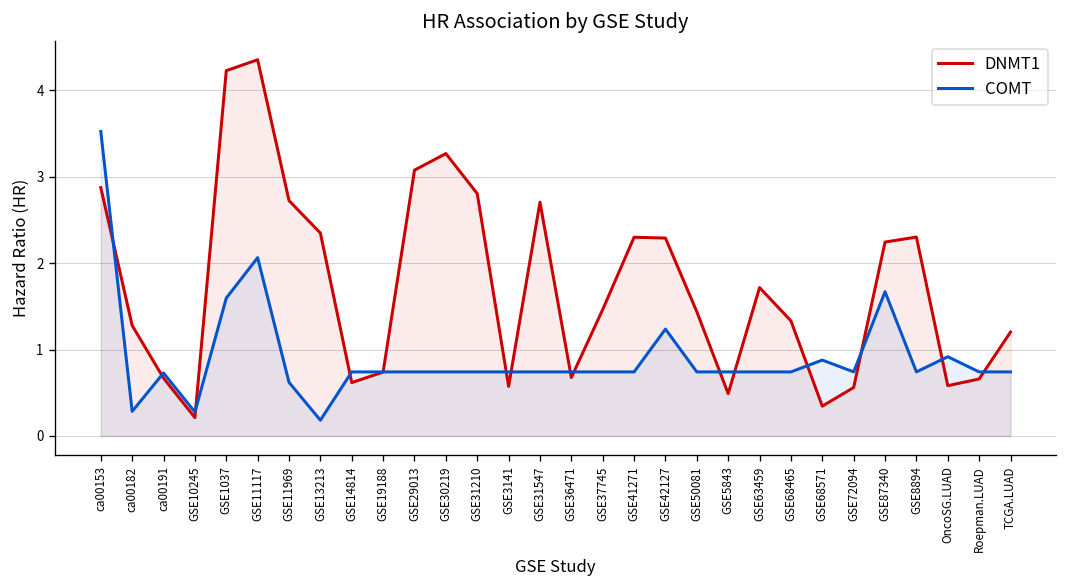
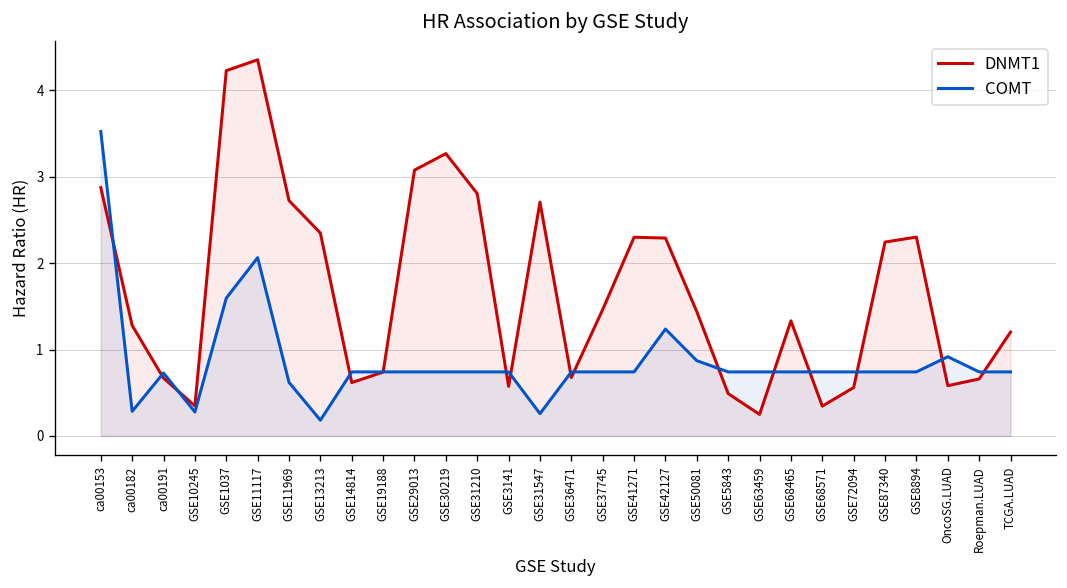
DNMT1, GSE10245: 0.2 -> 0.3
COMT, GSE31547: 0.7 -> 0.3
COMT, GSE50081: 0.7 -> 0.9
DNMT1, GSE63459: 1.7 -> 0.2
COMT, GSE68571: 0.9 -> 0.7
COMT, GSE87340: 1.7 -> 0.7
